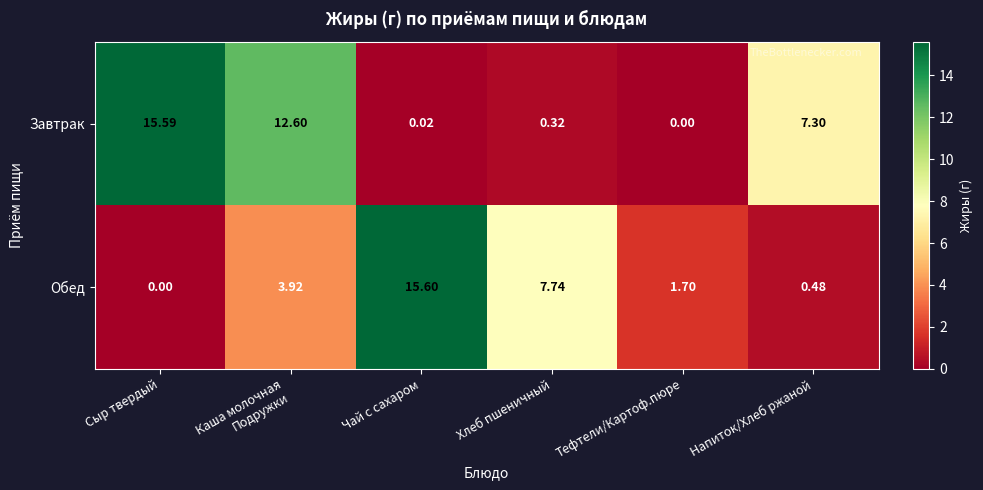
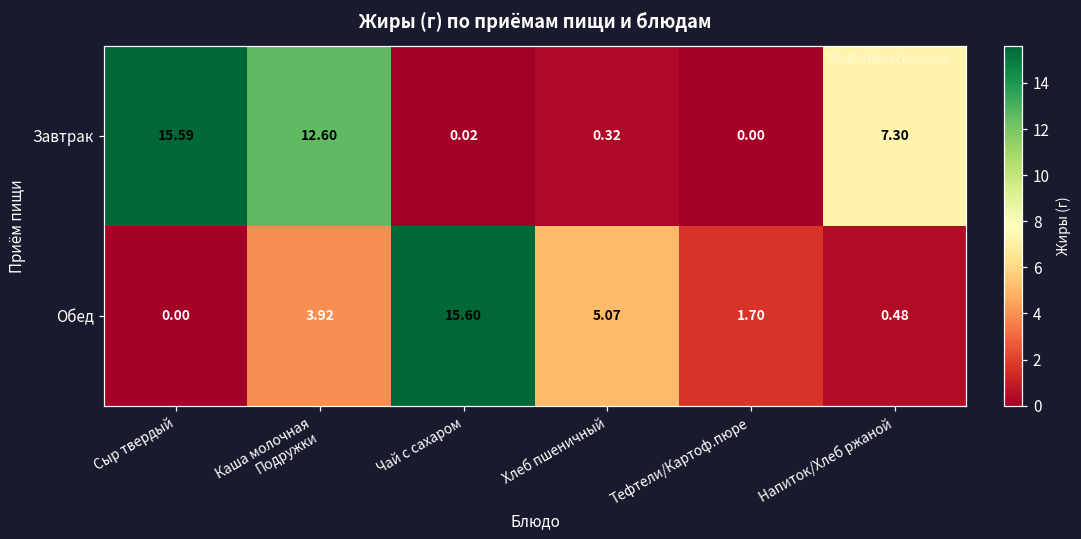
Обед, Хлеб пшеничный: 7.74 -> 5.07
